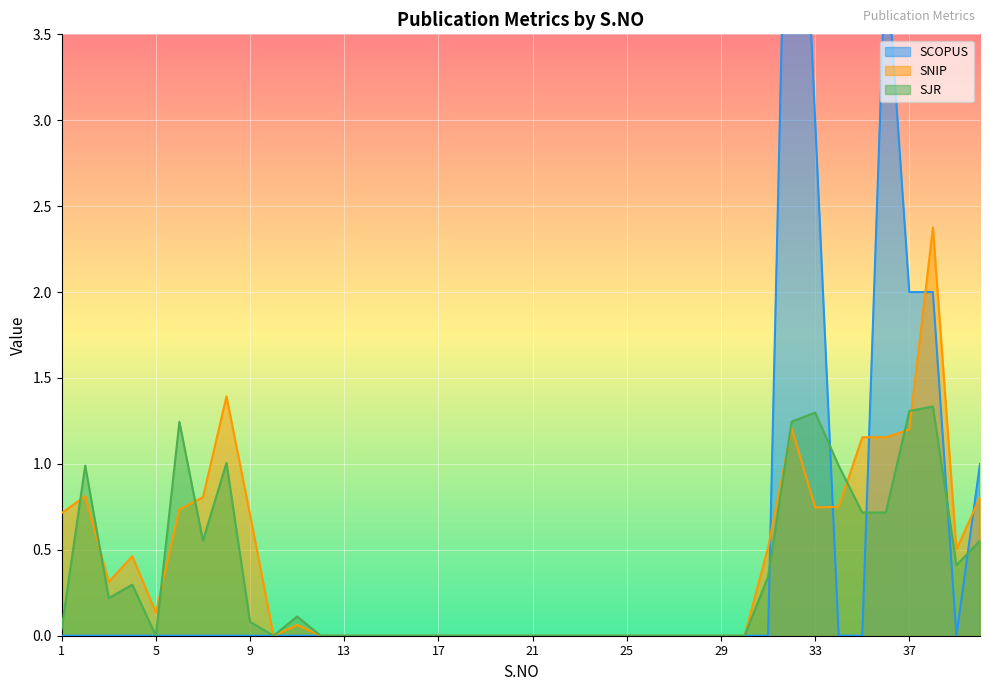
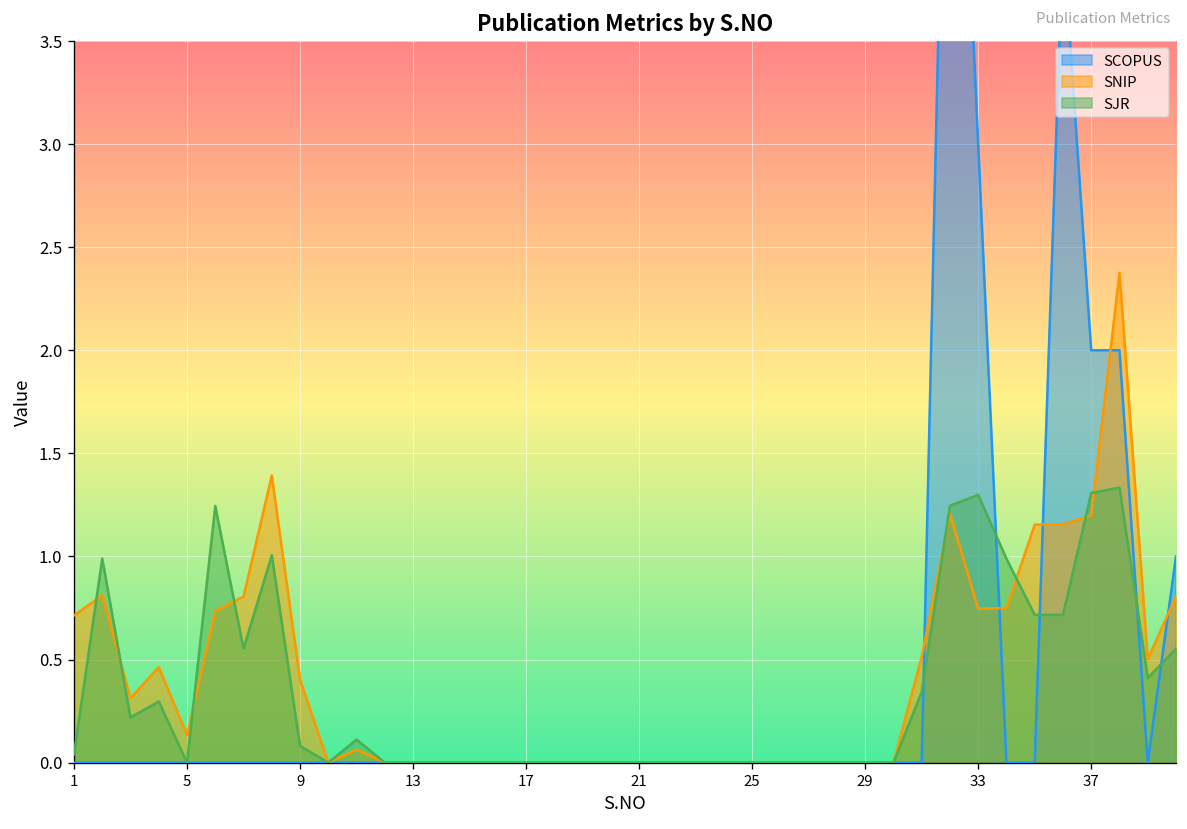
SNIP, 9: 0.71 -> 0.40
